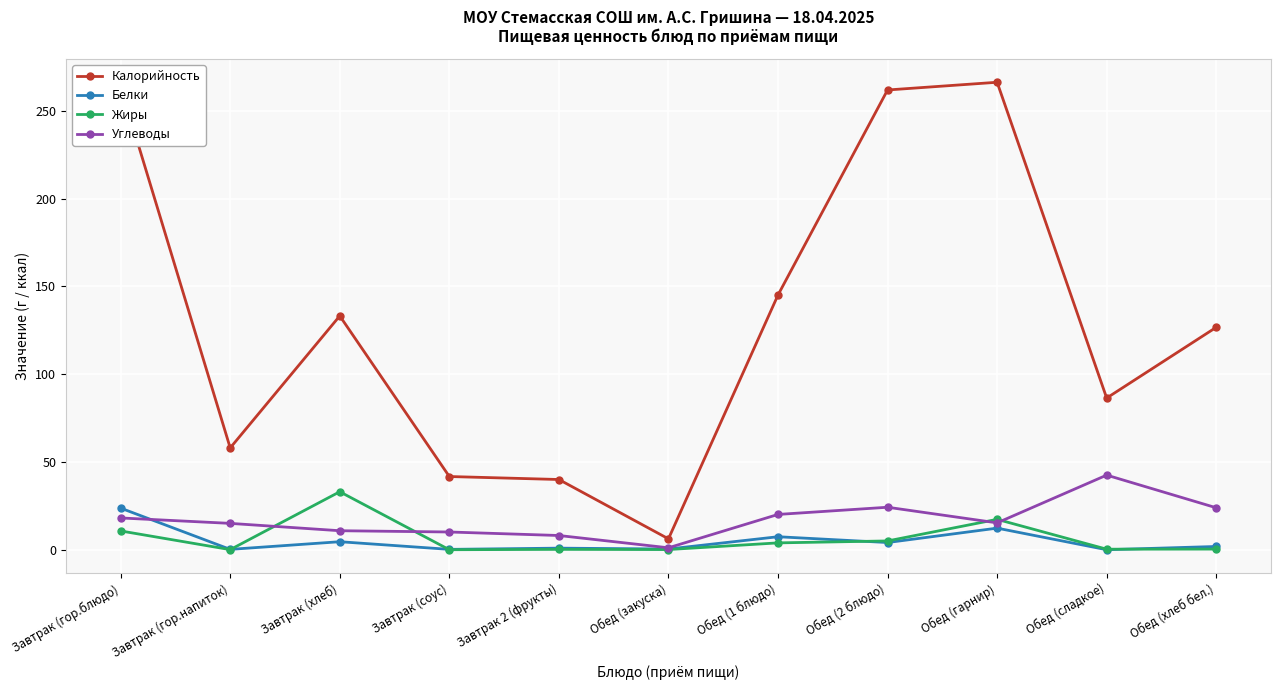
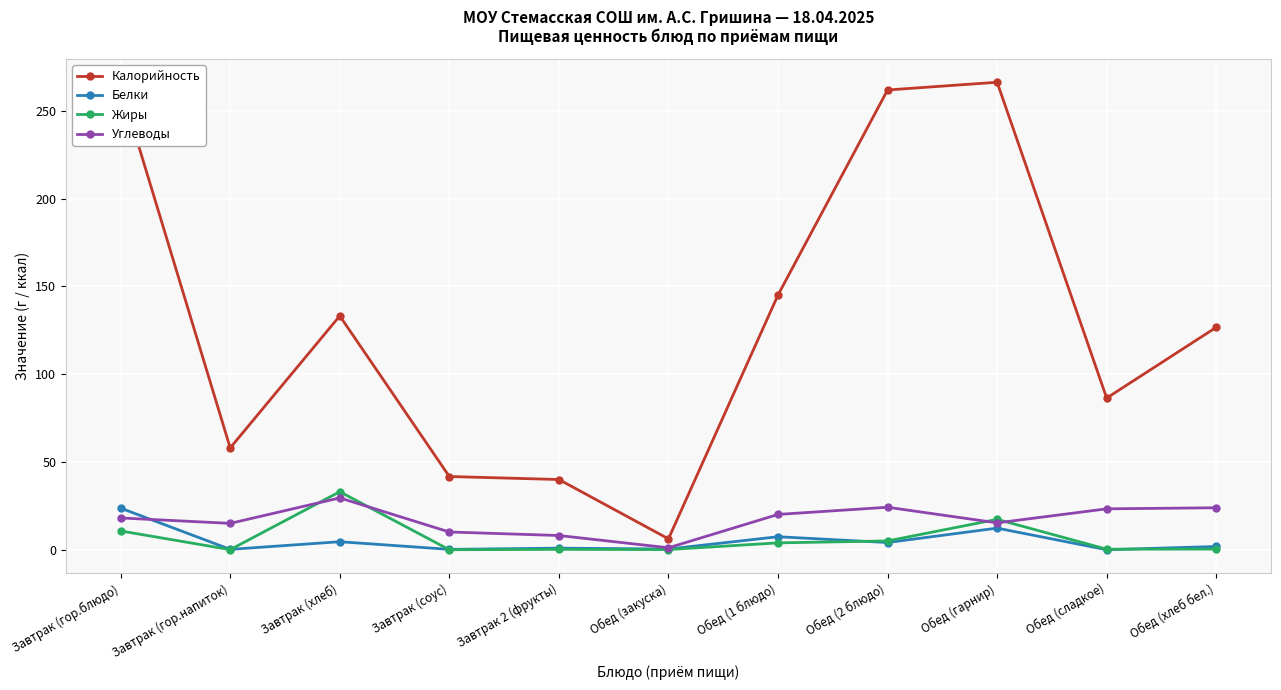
Углеводы, Завтрак (хлеб): 11 -> 30
Углеводы, Обед (сладкое): 43 -> 23
